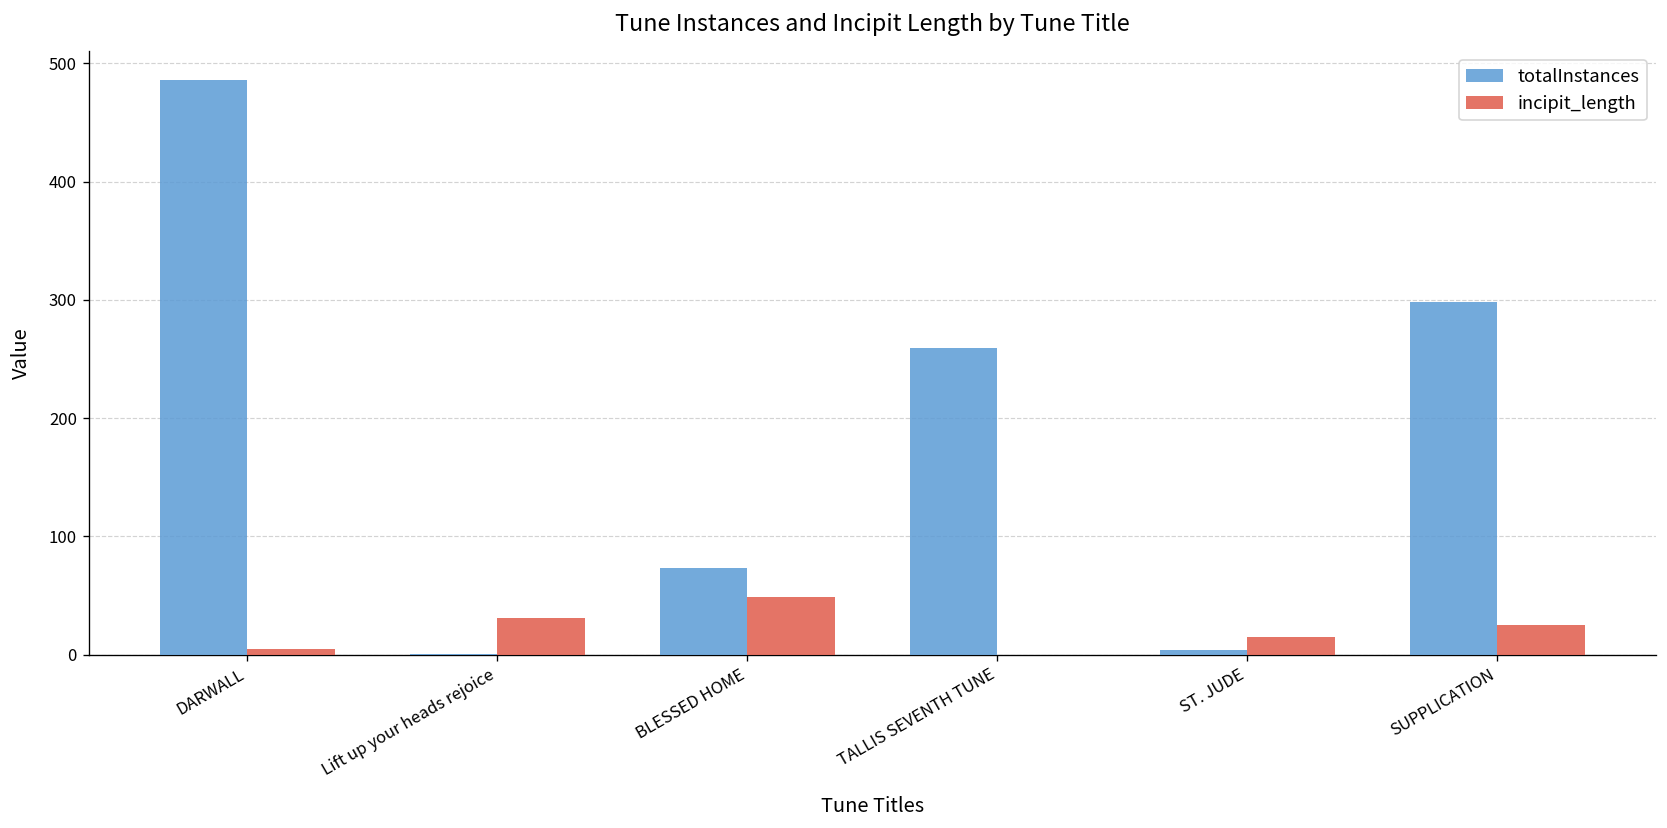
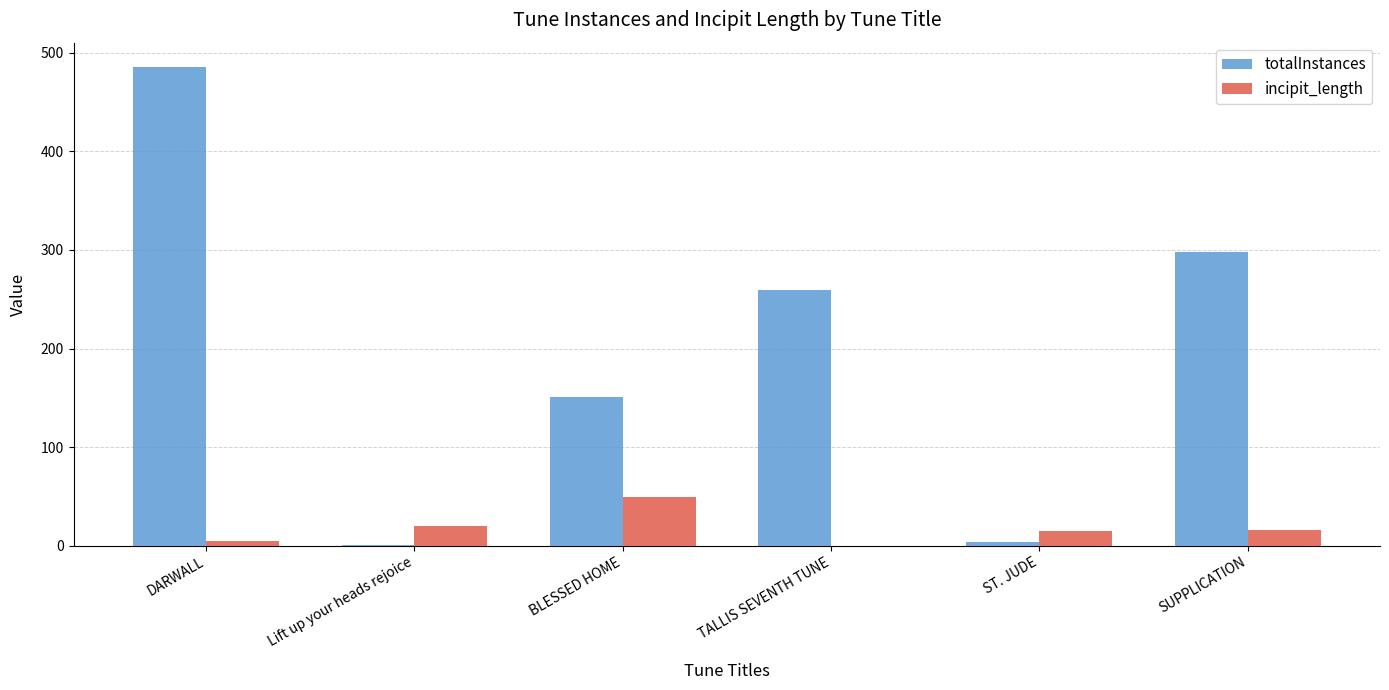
incipit_length, Lift up your heads rejoice: 30 -> 20
totalInstances, BLESSED HOME: 70 -> 150
incipit_length, SUPPLICATION: 30 -> 20
